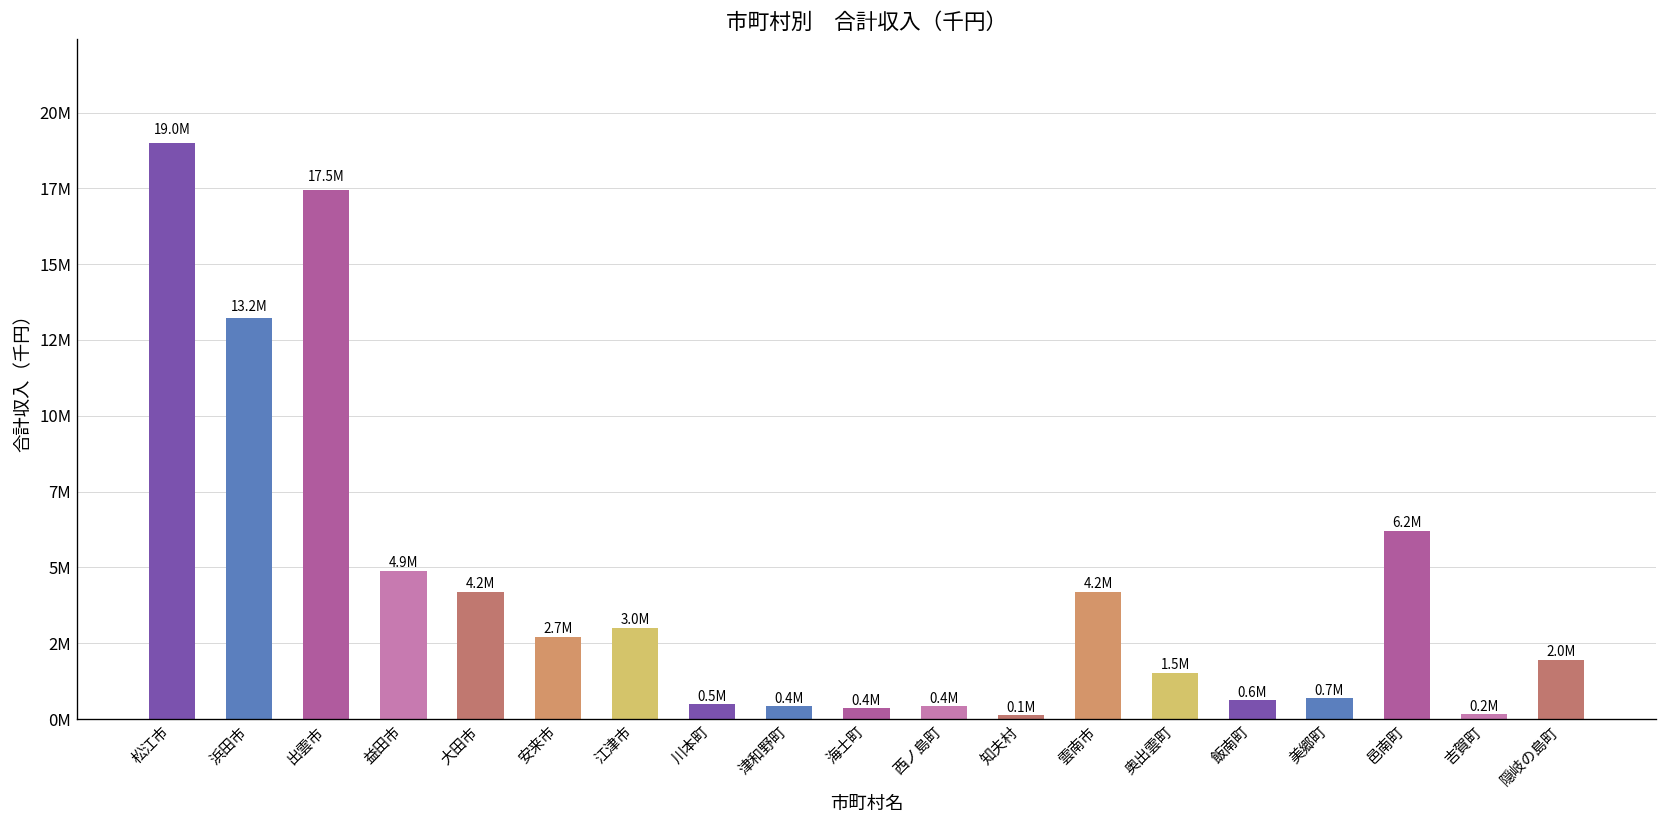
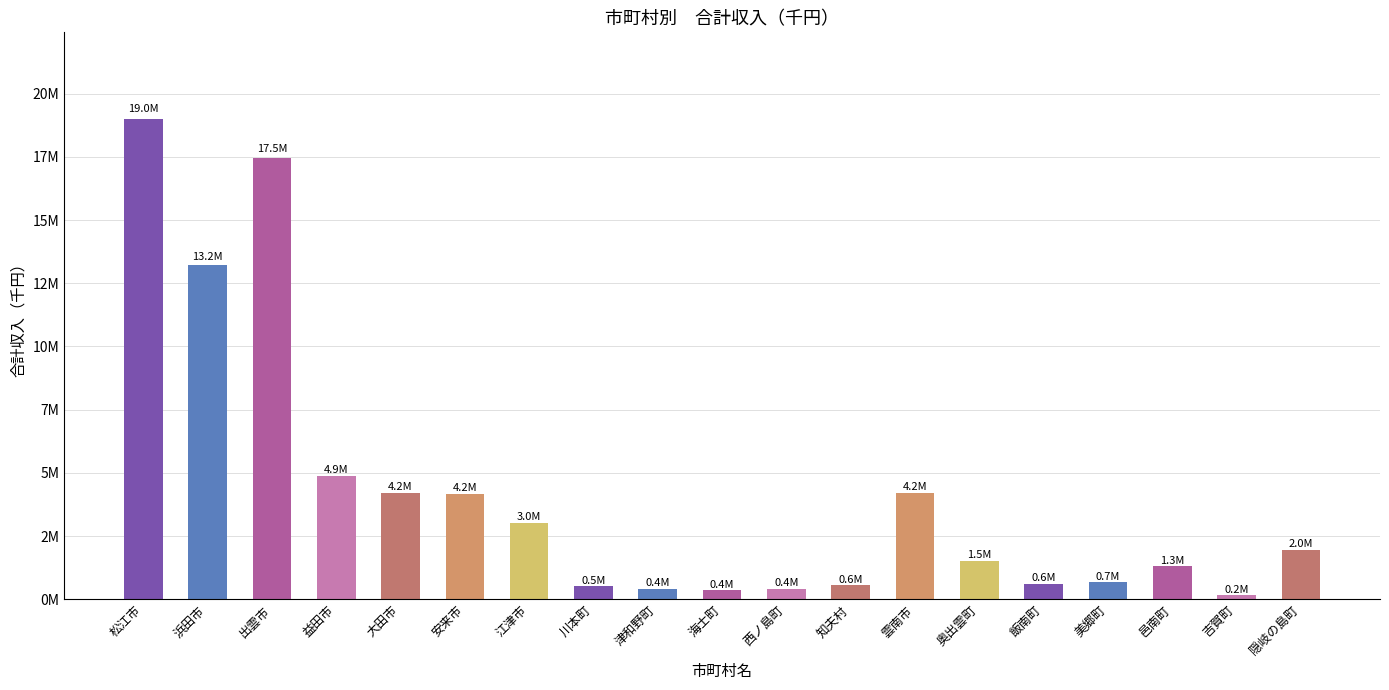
安来市: 2.7M -> 4.2M
知夫村: 0.1M -> 0.6M
邑南町: 6.2M -> 1.3M
